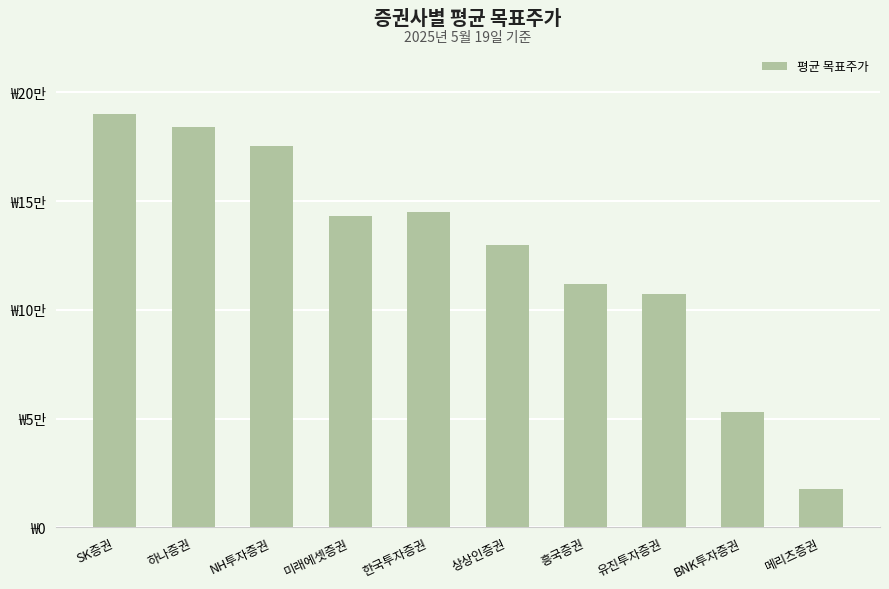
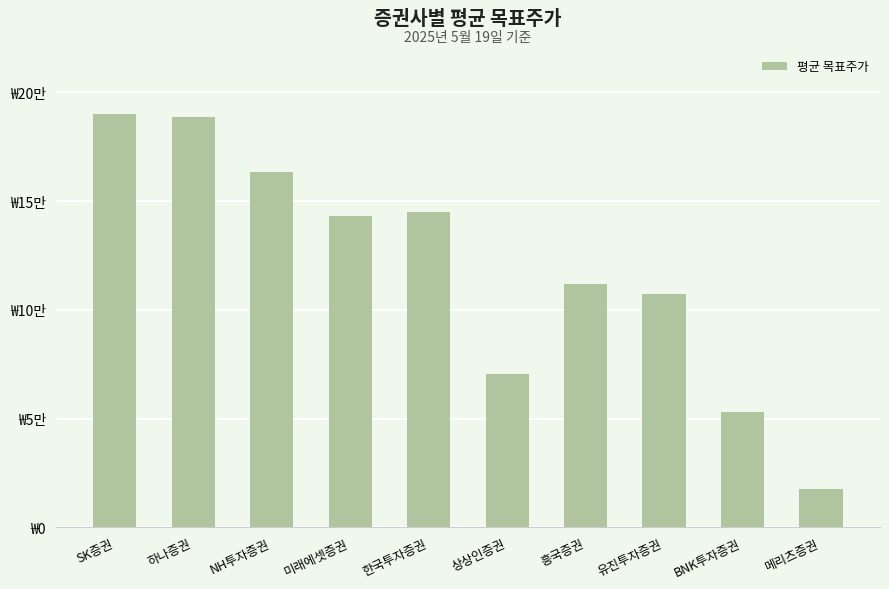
하나증권: ₩18.4만 -> ₩18.9만
NH투자증권: ₩17.5만 -> ₩16.3만
상상인증권: ₩13.0만 -> ₩7.0만
